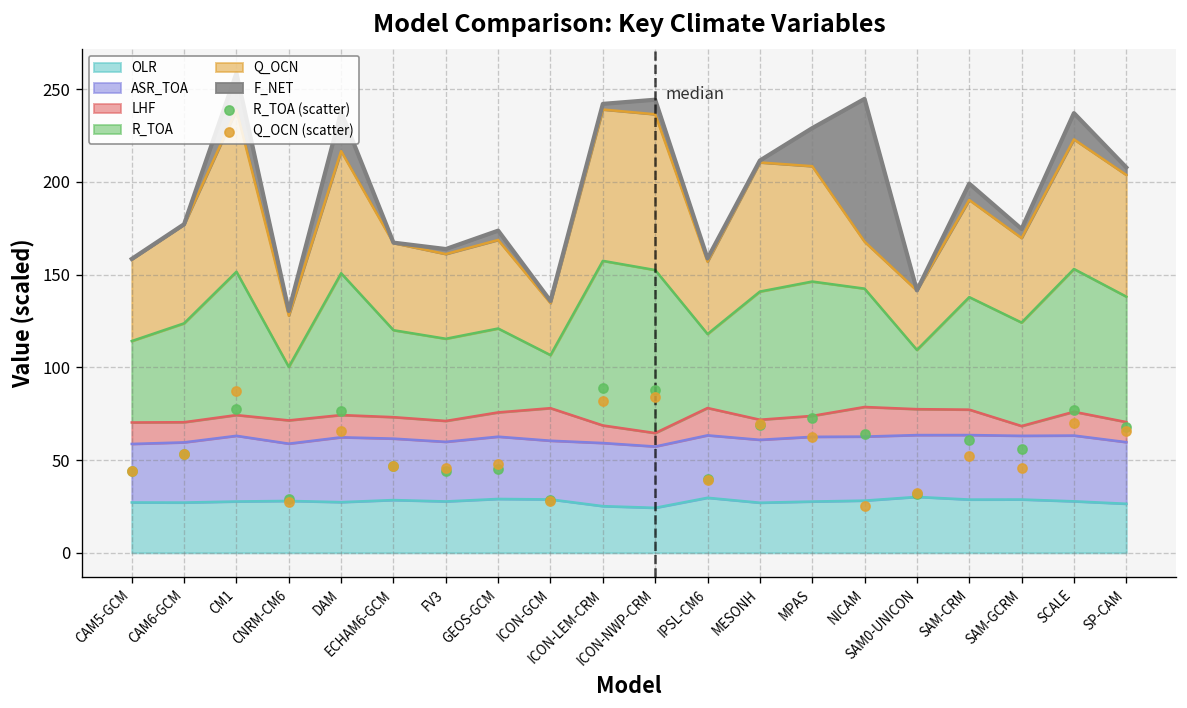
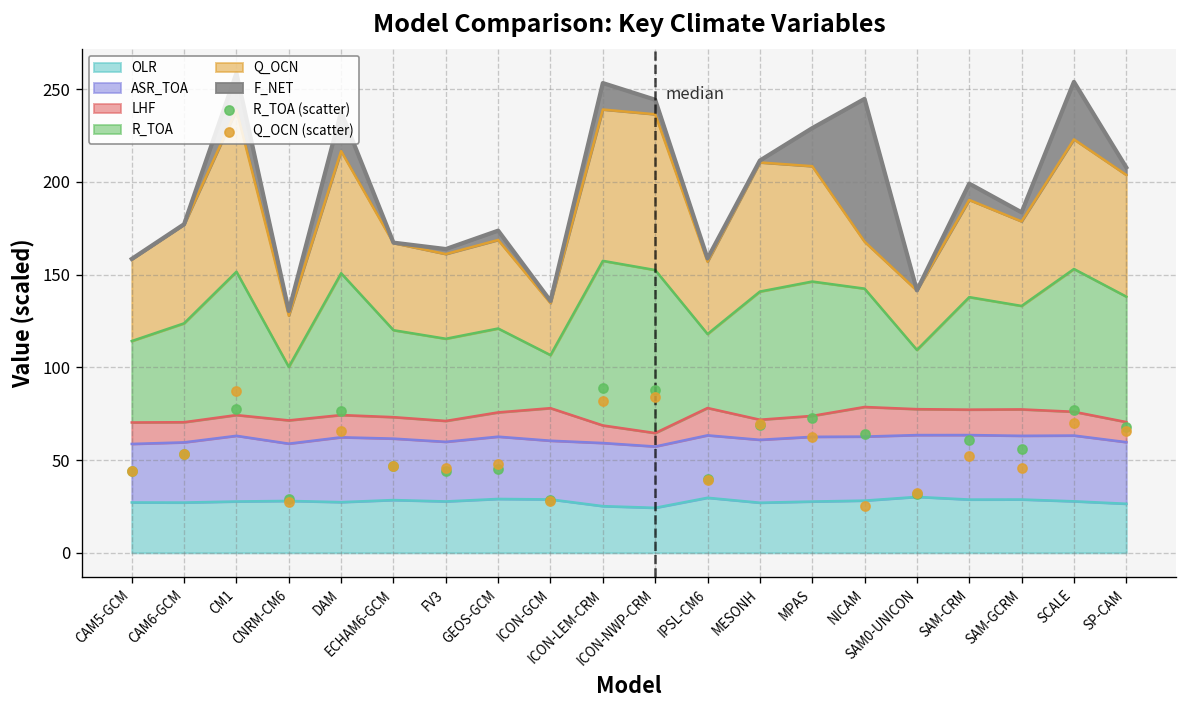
F_NET, ICON-LEM-CRM: 3 -> 14
LHF, SAM-GCRM: 5 -> 14
F_NET, SCALE: 14 -> 31
